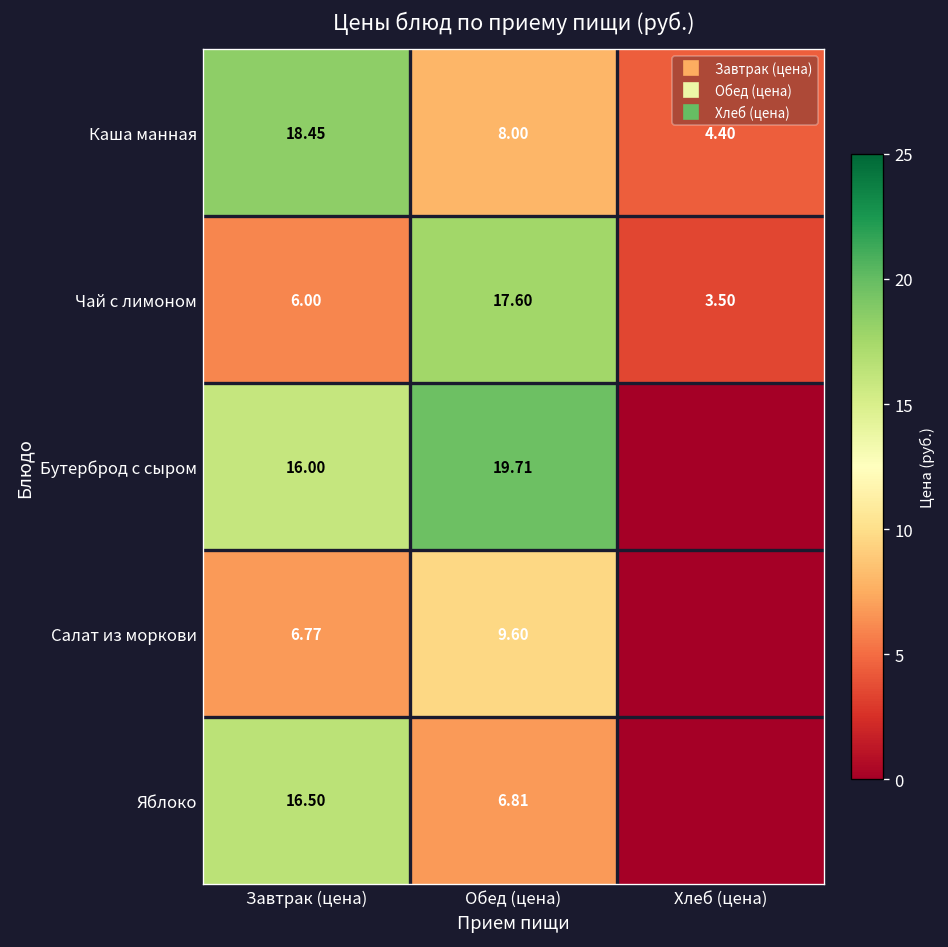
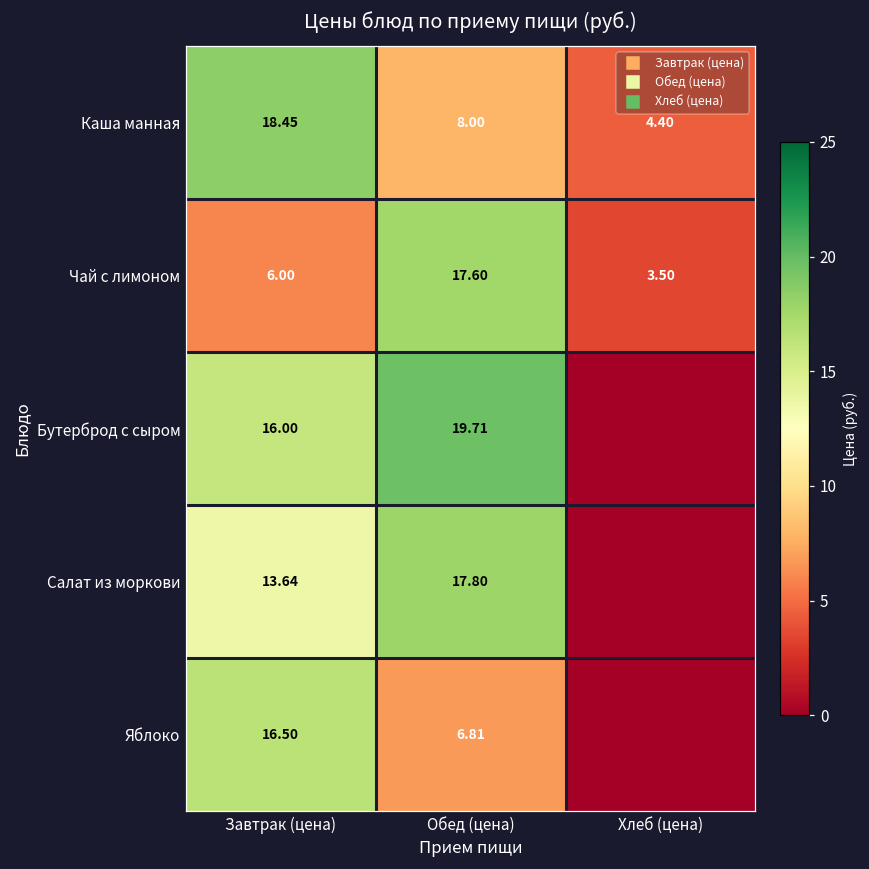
Салат из моркови, Завтрак (цена): 6.77 -> 13.64
Салат из моркови, Обед (цена): 9.60 -> 17.80
